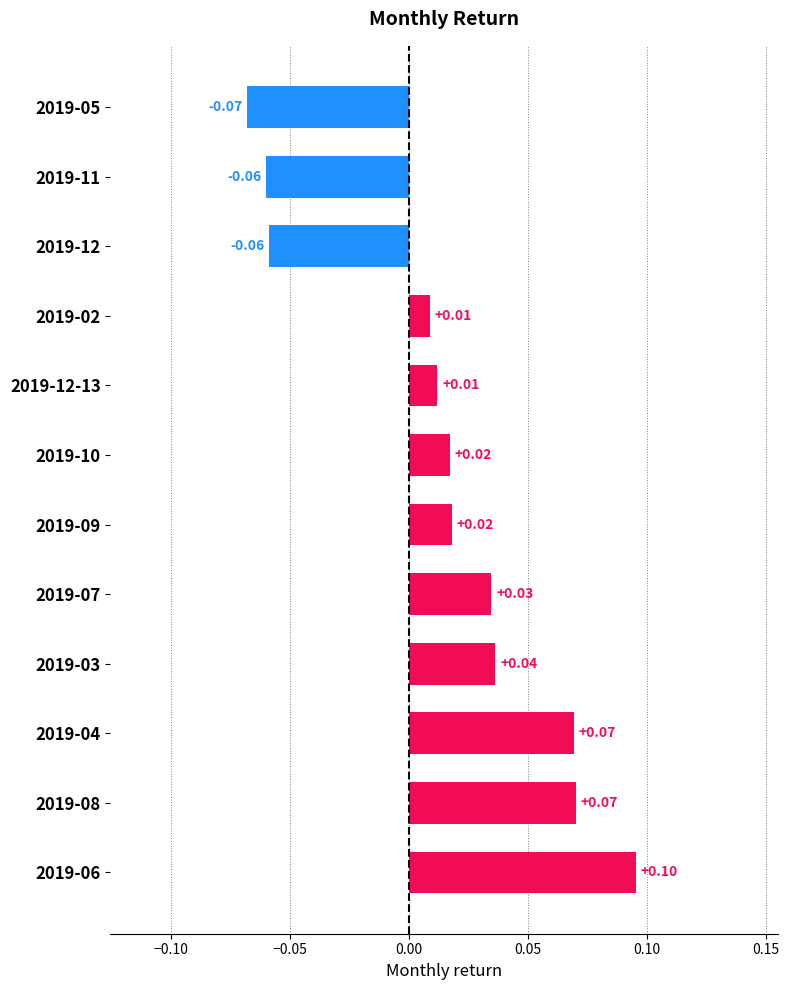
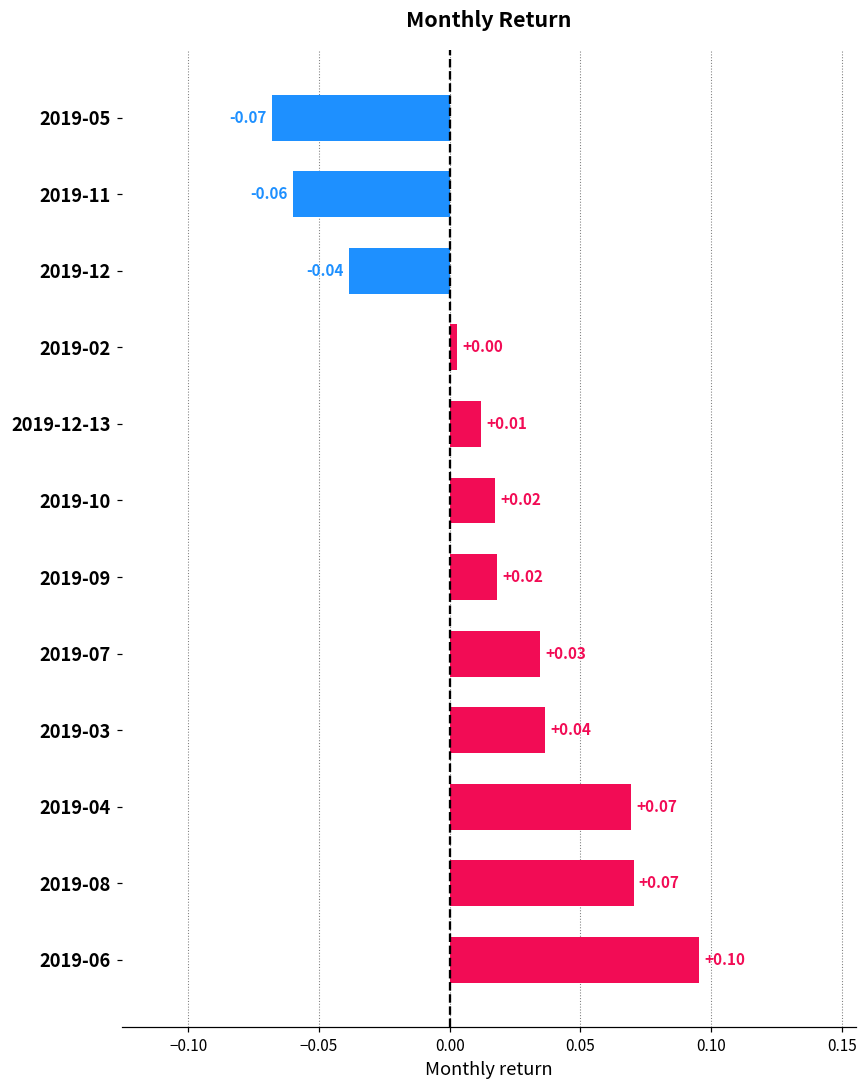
2019-12: -0.06 -> -0.04
2019-02: +0.01 -> +0.00
